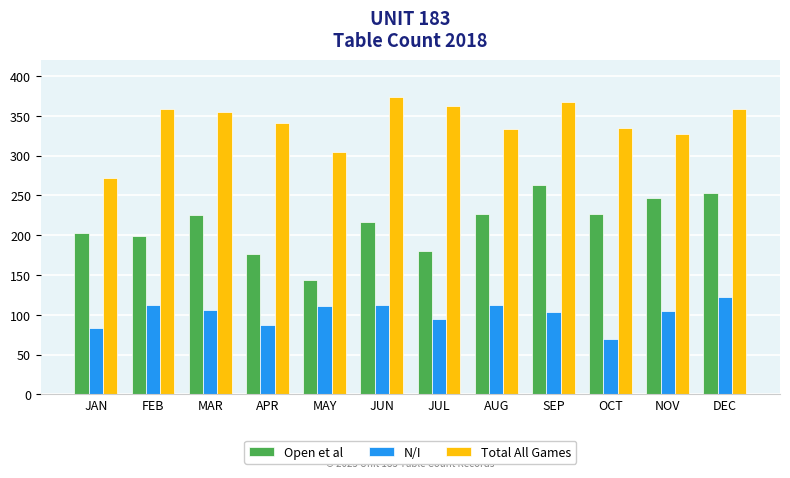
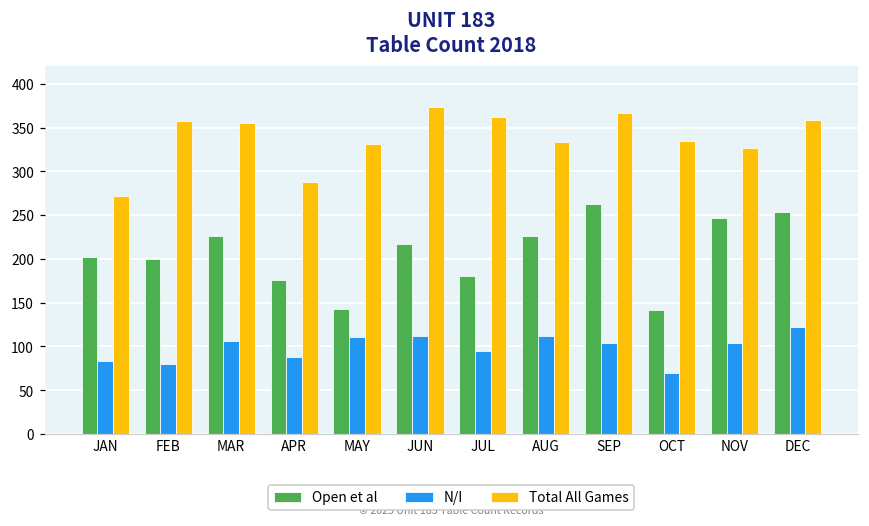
N/I, FEB: 110 -> 80
Total All Games, APR: 340 -> 290
Total All Games, MAY: 300 -> 330
Open et al, OCT: 230 -> 140
